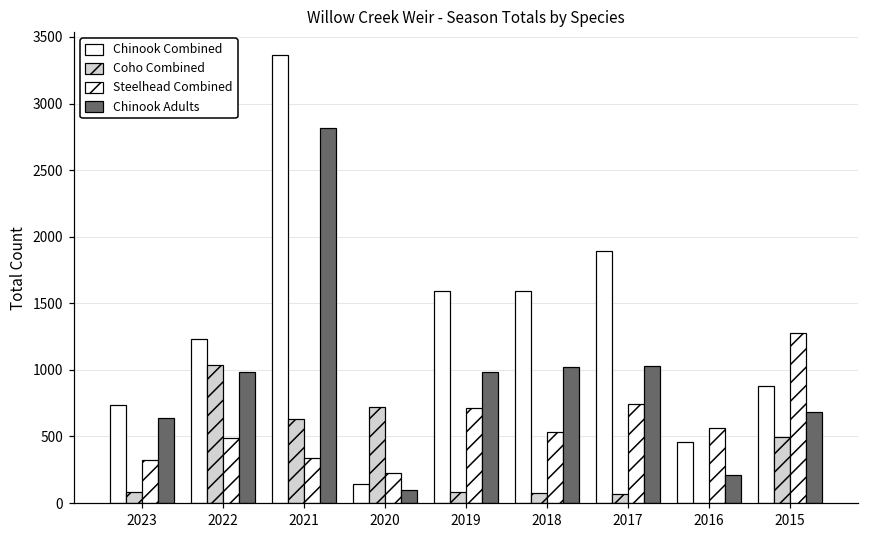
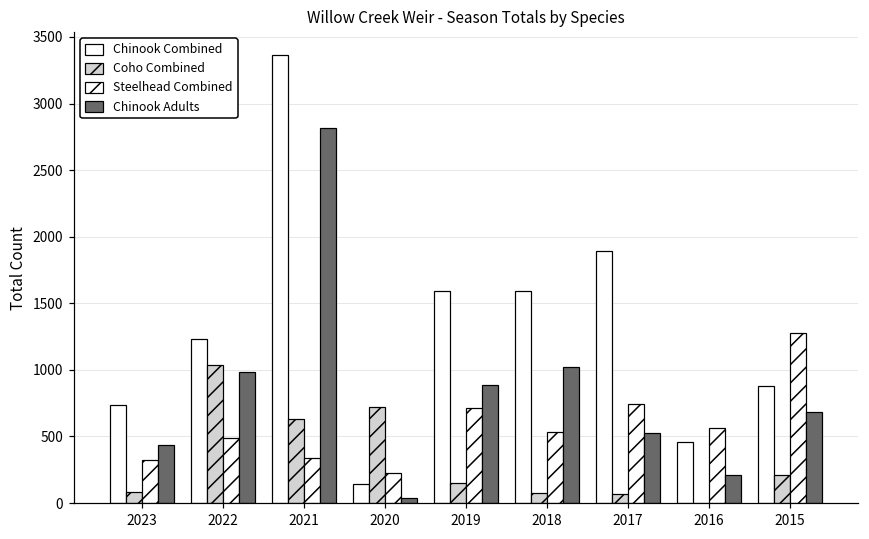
Chinook Adults, 2023: 640 -> 440
Chinook Adults, 2020: 100 -> 30
Coho Combined, 2019: 90 -> 150
Chinook Adults, 2019: 980 -> 890
Chinook Adults, 2017: 1030 -> 530
Coho Combined, 2015: 490 -> 210
